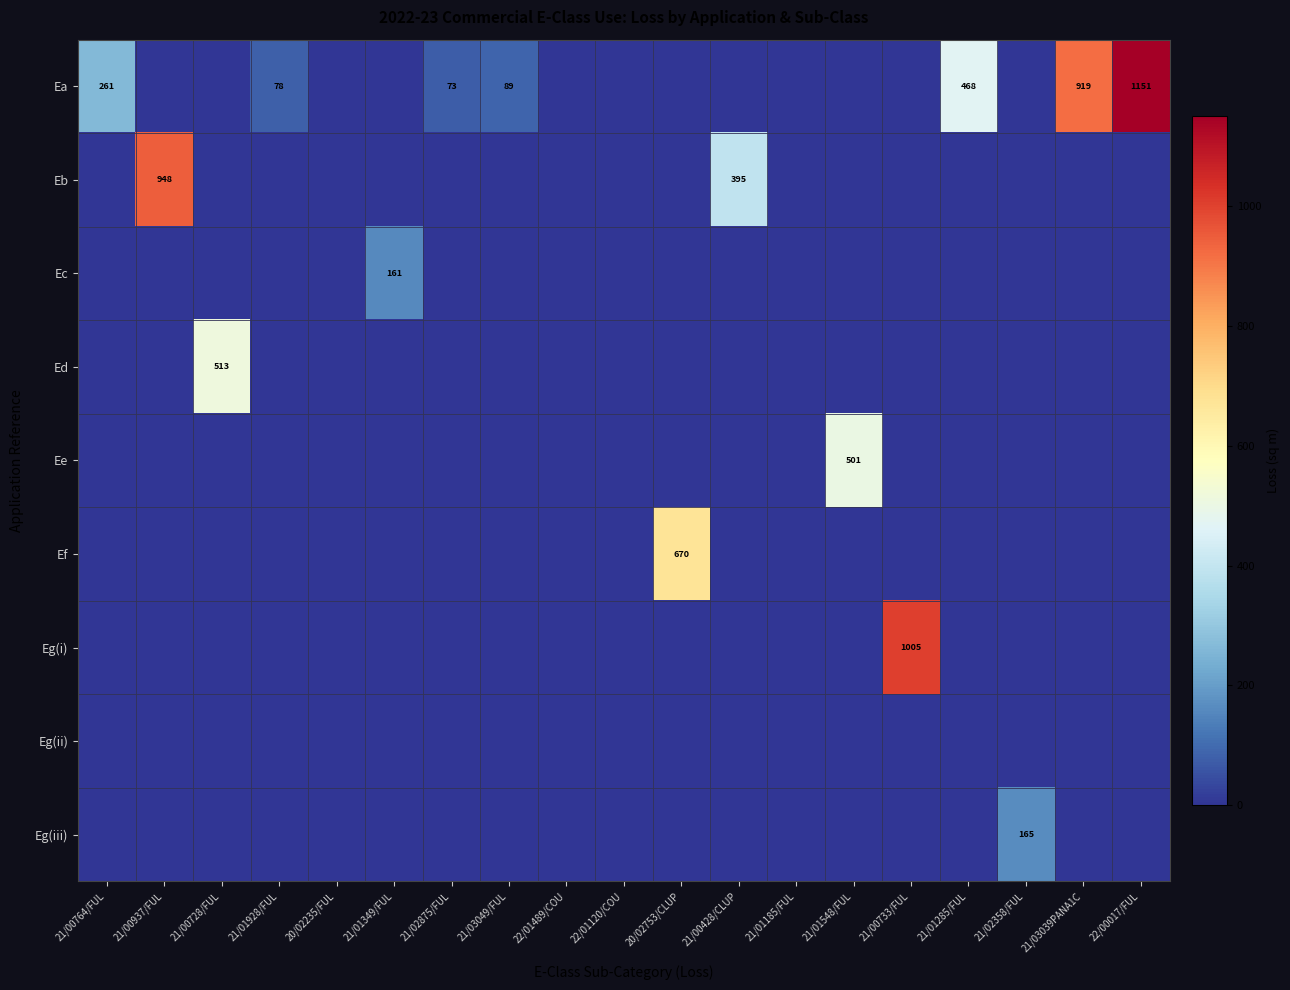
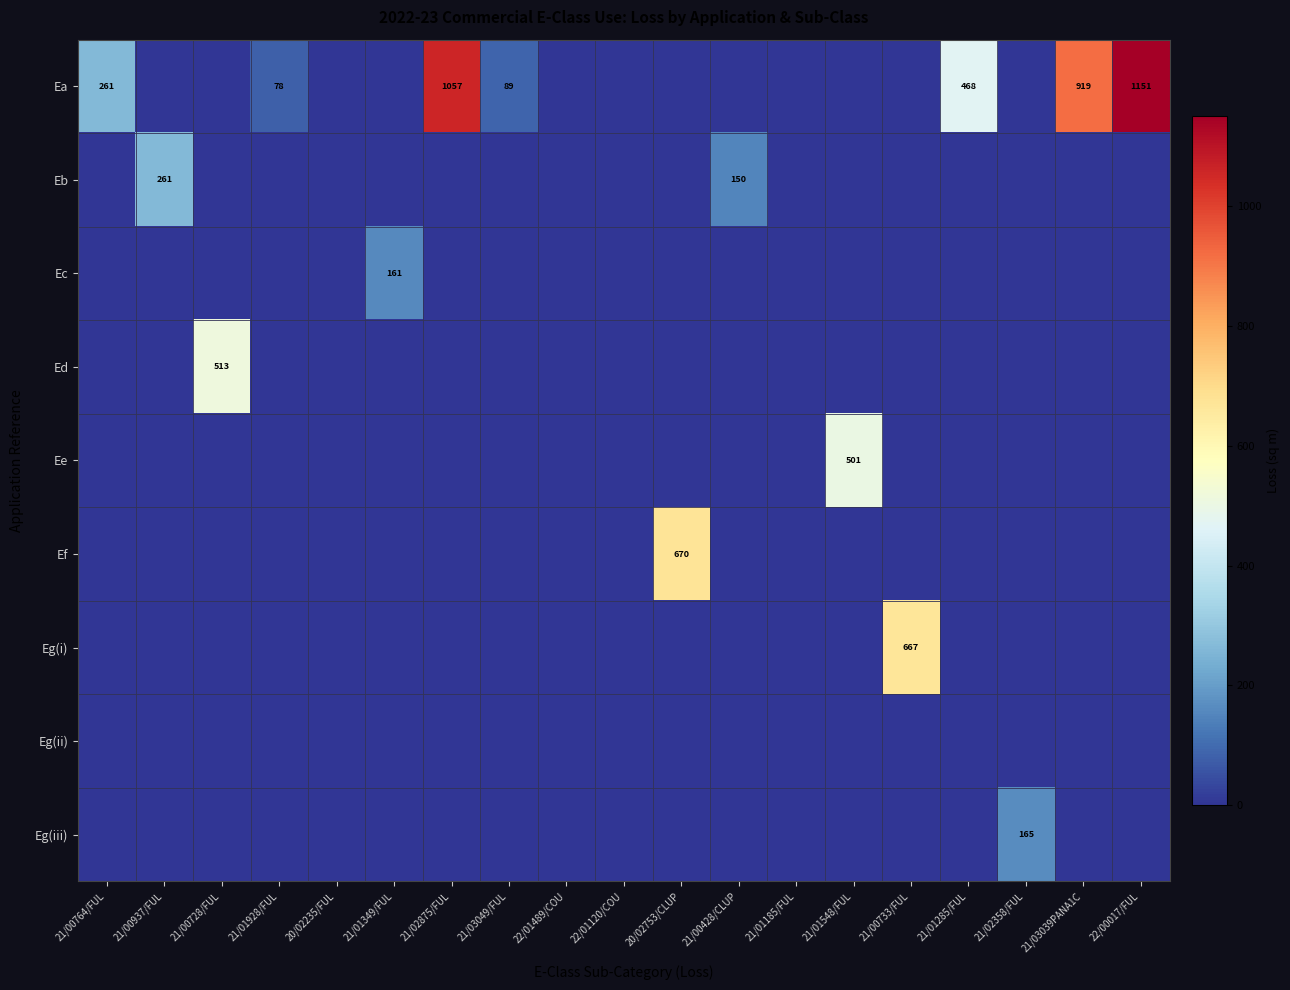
Ea, 21/02875/FUL: 73 -> 1057
Eb, 21/00937/FUL: 948 -> 261
Eb, 21/00428/CLUP: 395 -> 150
Eg(i), 21/00733/FUL: 1005 -> 667
